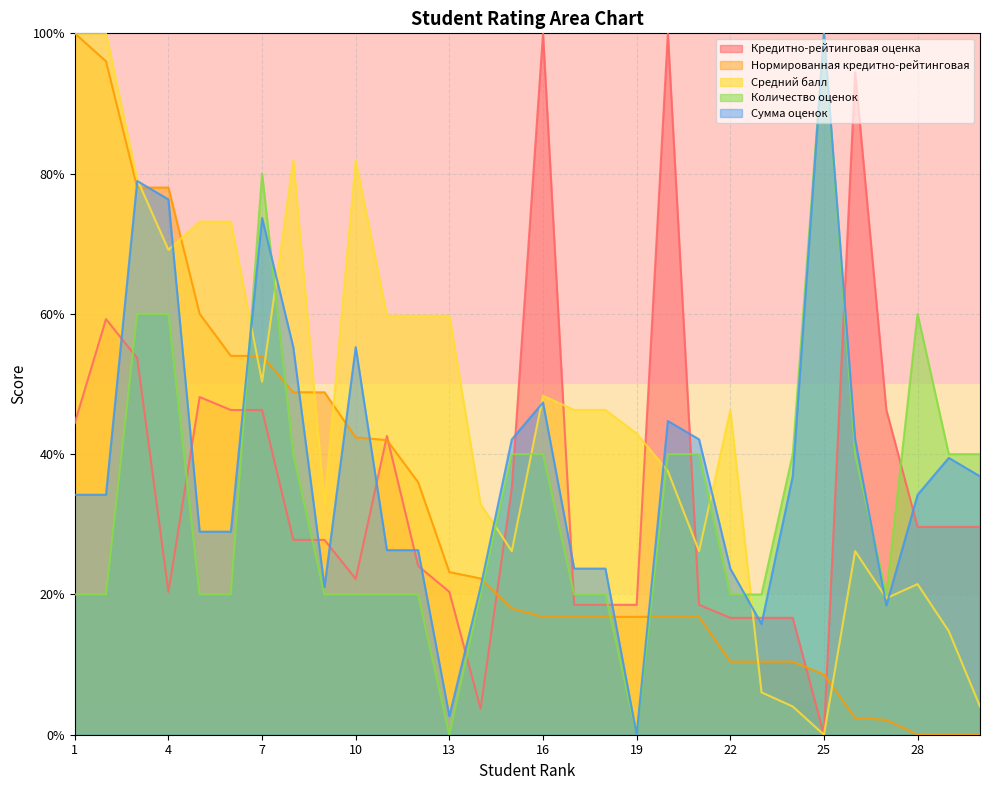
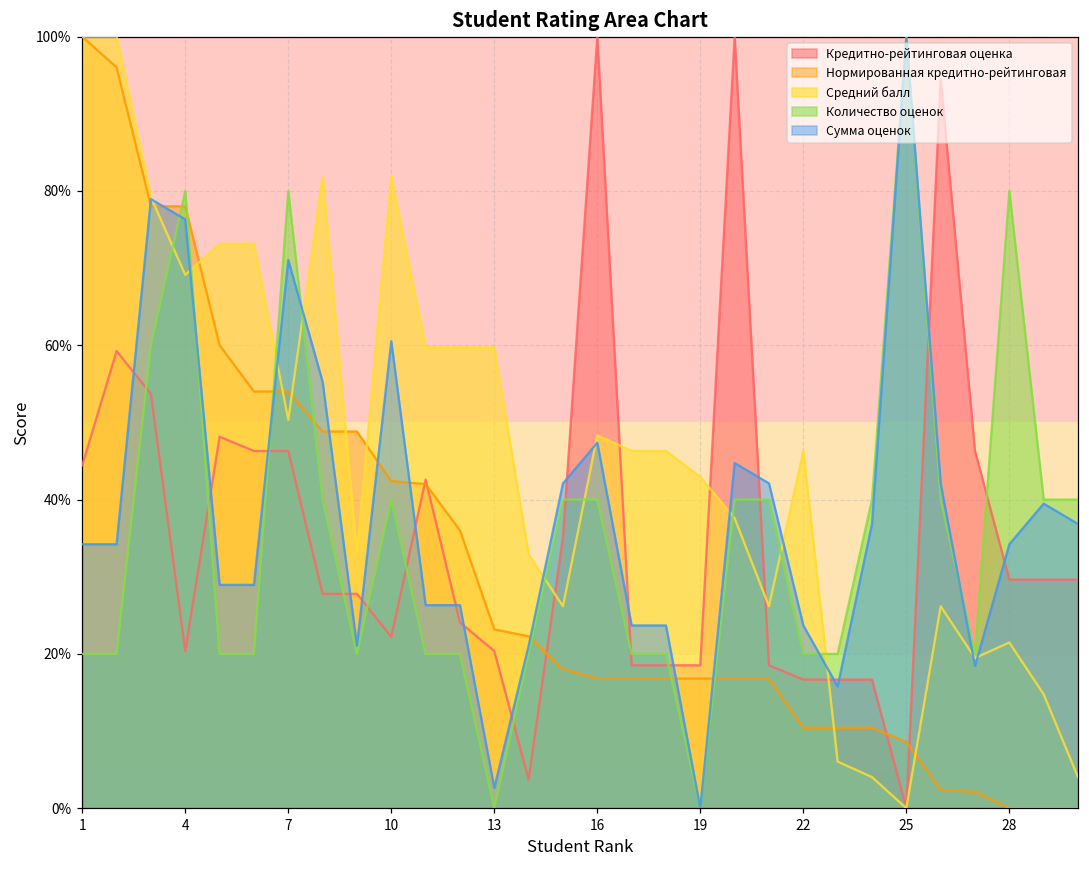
Количество оценок, 4: 60% -> 80%
Сумма оценок, 7: 74% -> 71%
Количество оценок, 10: 20% -> 40%
Сумма оценок, 10: 55% -> 61%
Количество оценок, 28: 60% -> 80%
